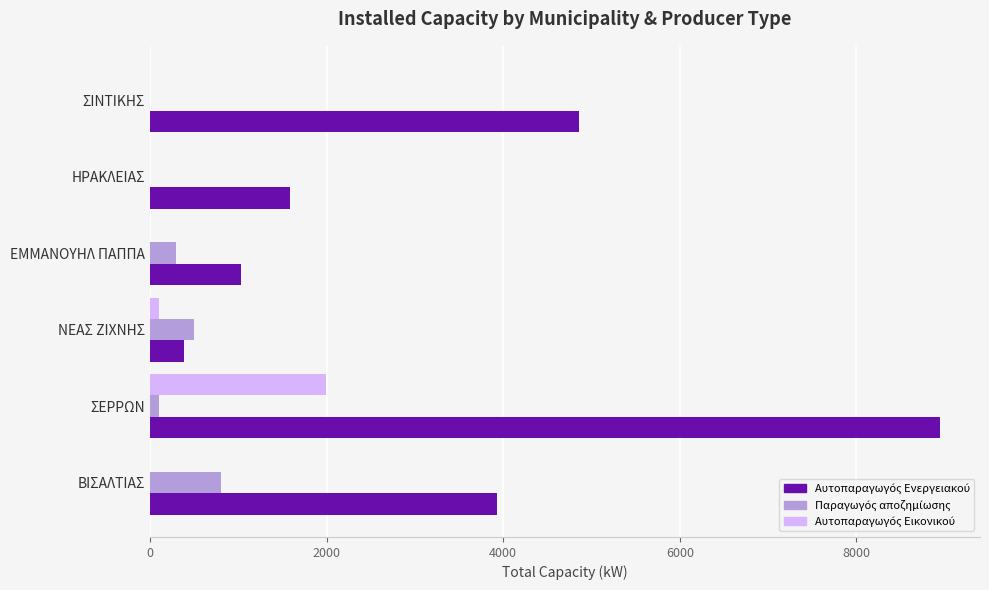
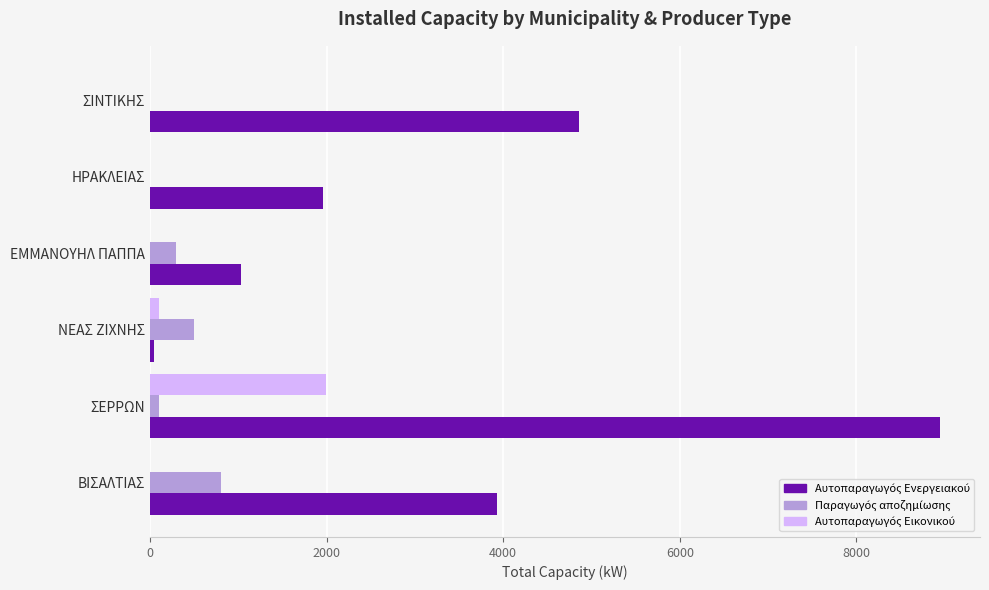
Αυτοπαραγωγός Ενεργειακού, ΗΡΑΚΛΕΙΑΣ: 1600 -> 2000
Αυτοπαραγωγός Ενεργειακού, ΝΕΑΣ ΖΙΧΝΗΣ: 400 -> 0
